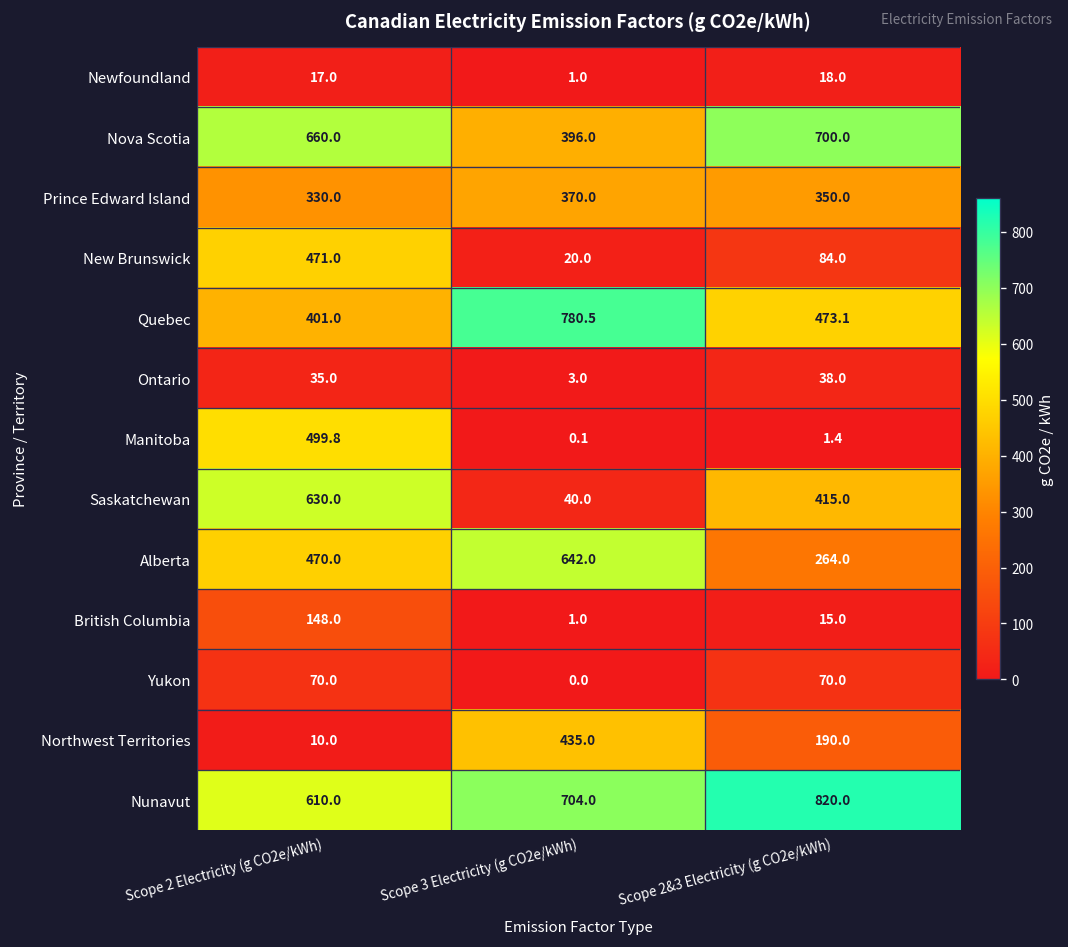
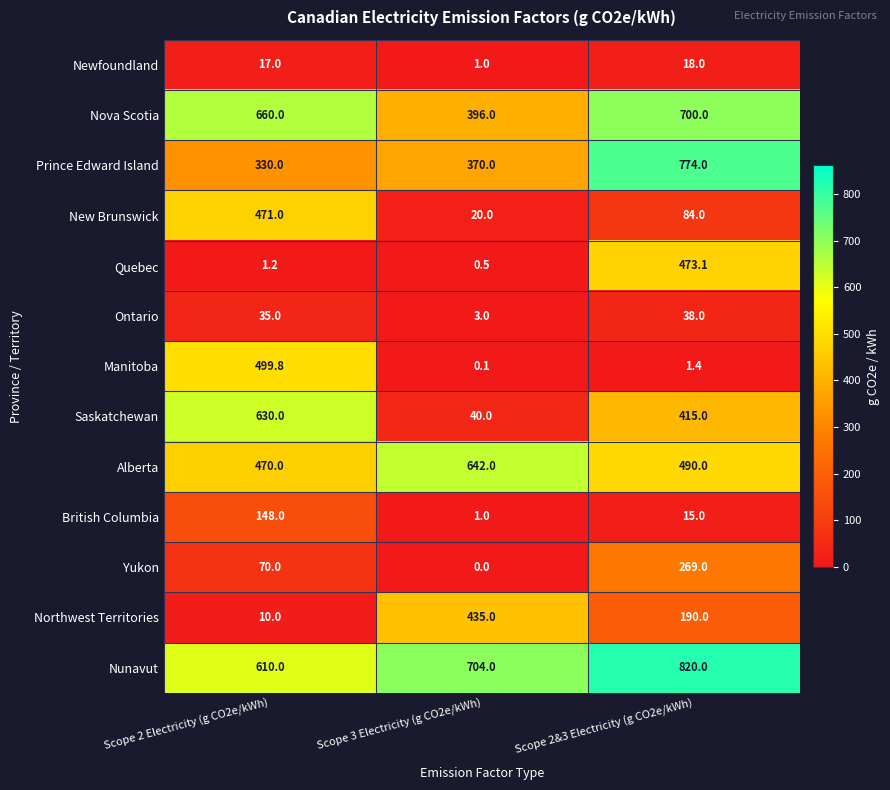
Prince Edward Island, Scope 2&3 Electricity (g CO2e/kWh): 350.0 -> 774.0
Quebec, Scope 2 Electricity (g CO2e/kWh): 401.0 -> 1.2
Quebec, Scope 3 Electricity (g CO2e/kWh): 780.5 -> 0.5
Alberta, Scope 2&3 Electricity (g CO2e/kWh): 264.0 -> 490.0
Yukon, Scope 2&3 Electricity (g CO2e/kWh): 70.0 -> 269.0
